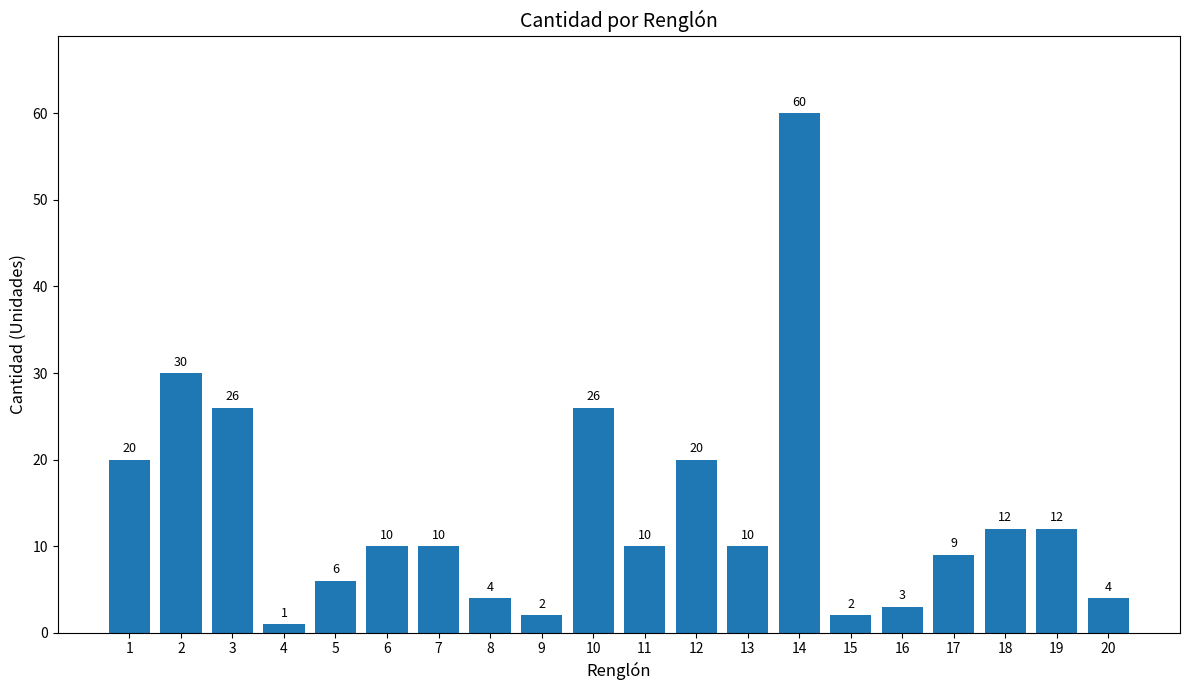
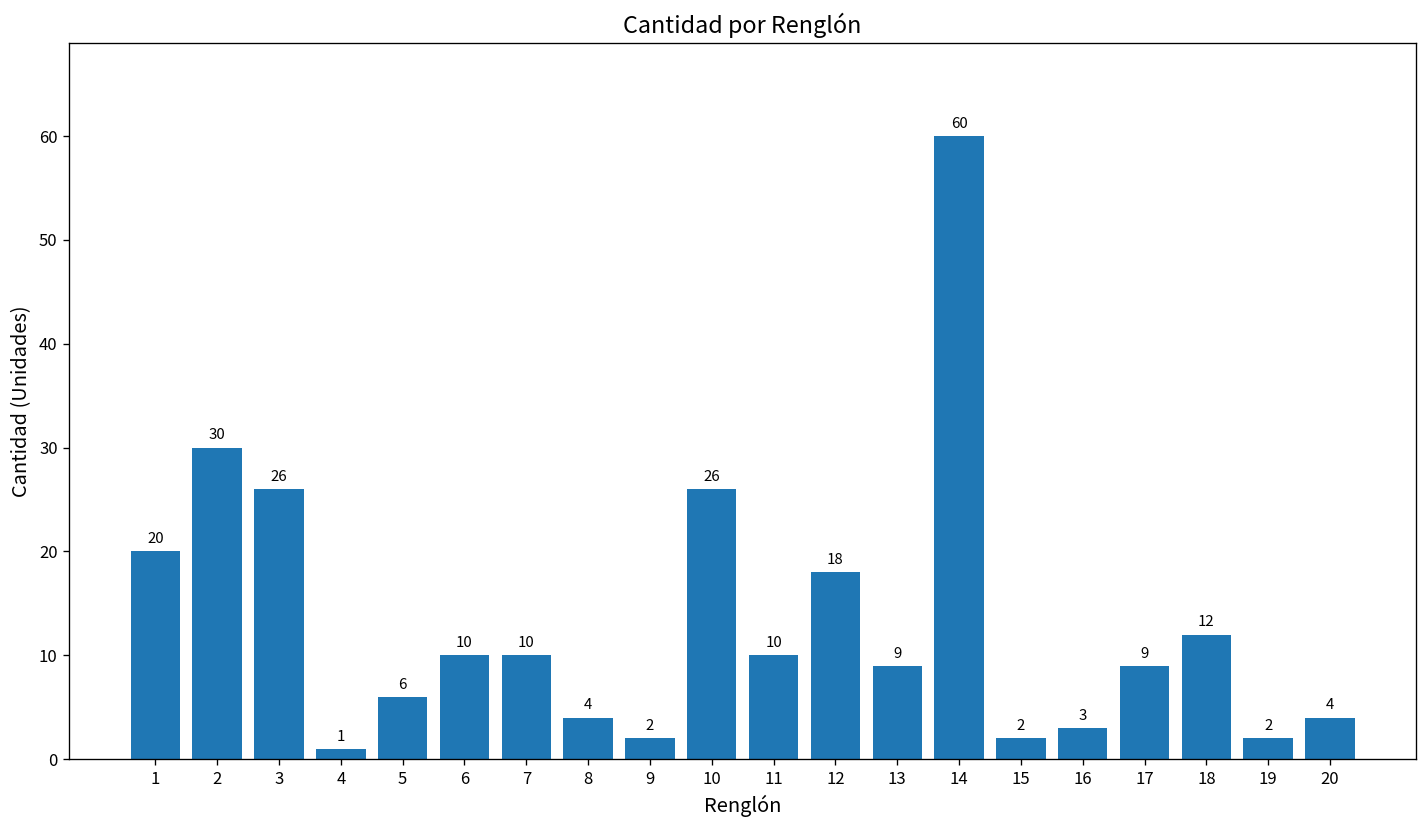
12: 20 -> 18
13: 10 -> 9
19: 12 -> 2
